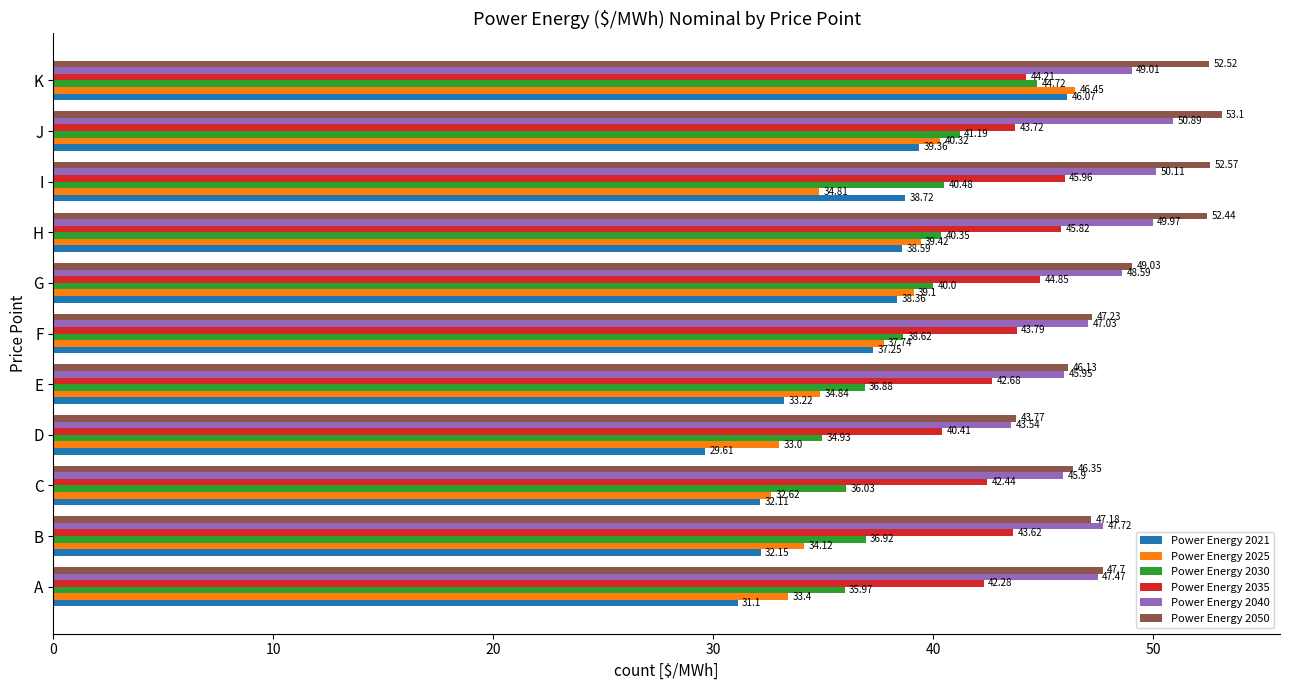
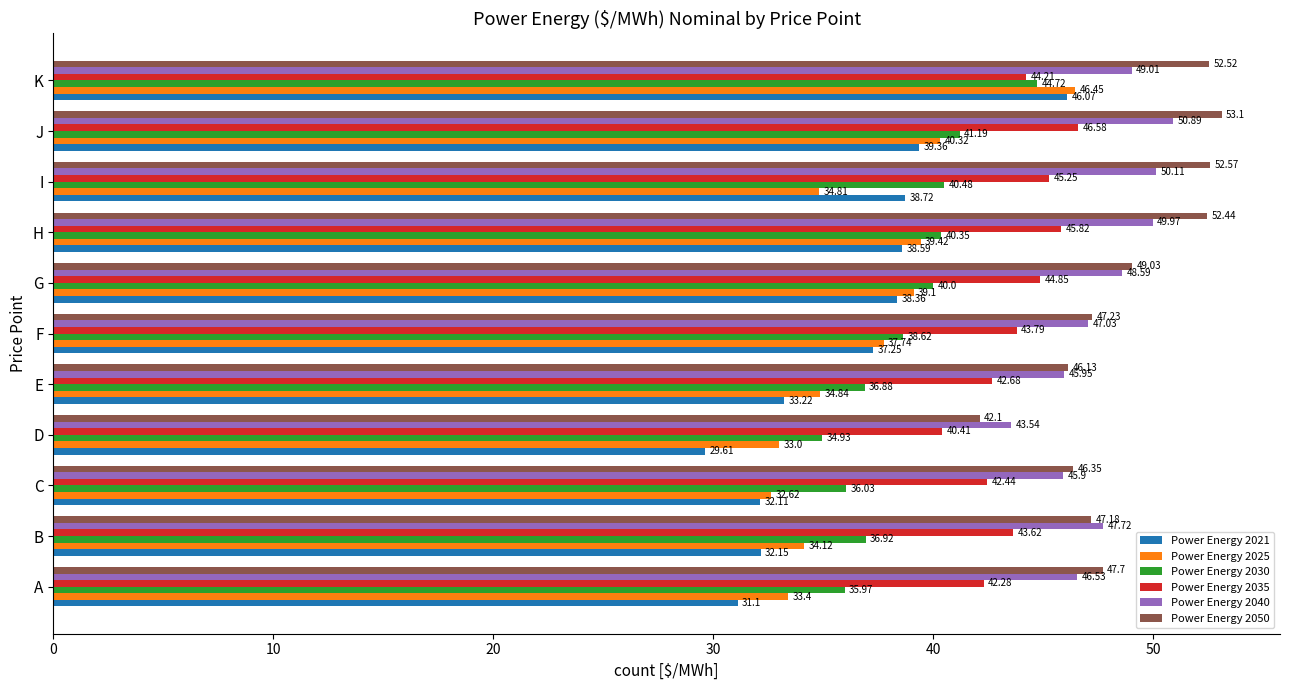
Power Energy 2035, J: 43.72 -> 46.58
Power Energy 2035, I: 45.96 -> 45.25
Power Energy 2050, D: 43.77 -> 42.1
Power Energy 2040, A: 47.47 -> 46.53
